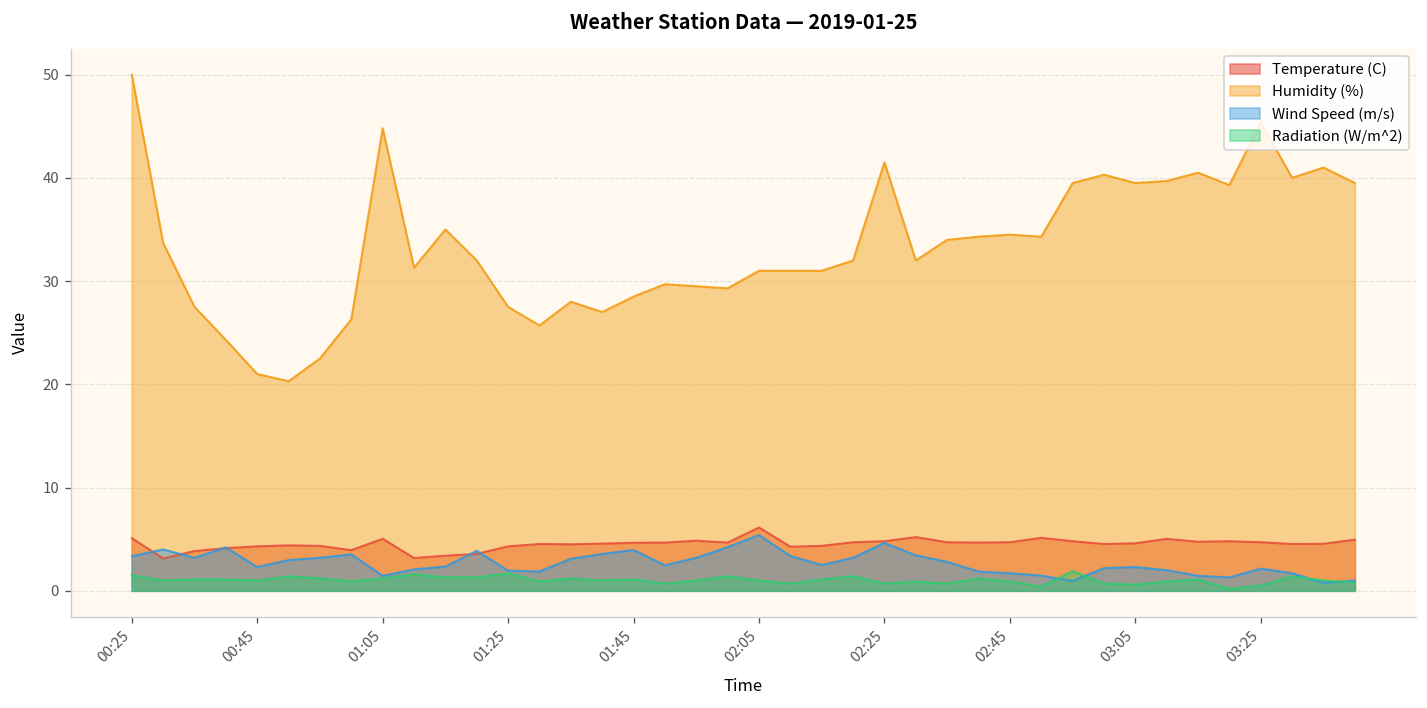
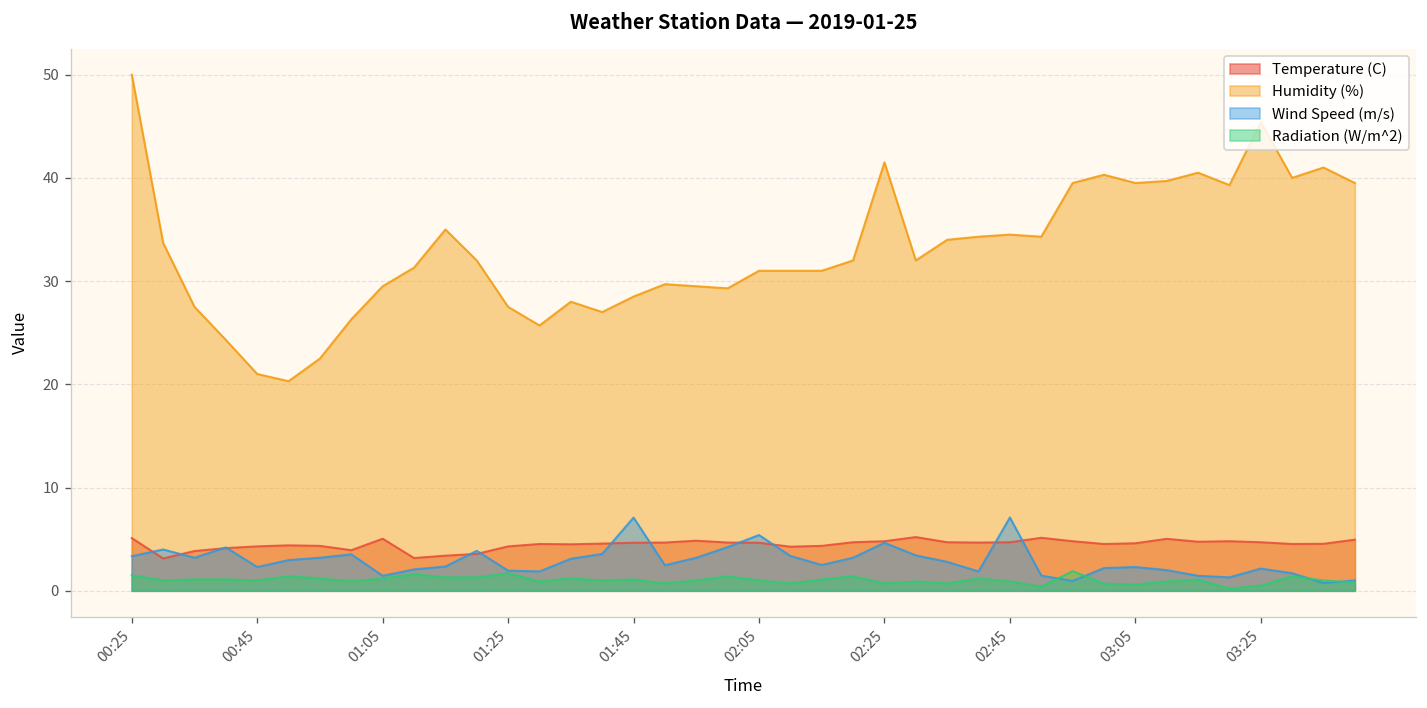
Humidity (%), 01:05: 45 -> 30
Wind Speed (m/s), 01:45: 4 -> 7
Temperature (C), 02:05: 6 -> 5
Wind Speed (m/s), 02:45: 2 -> 7
